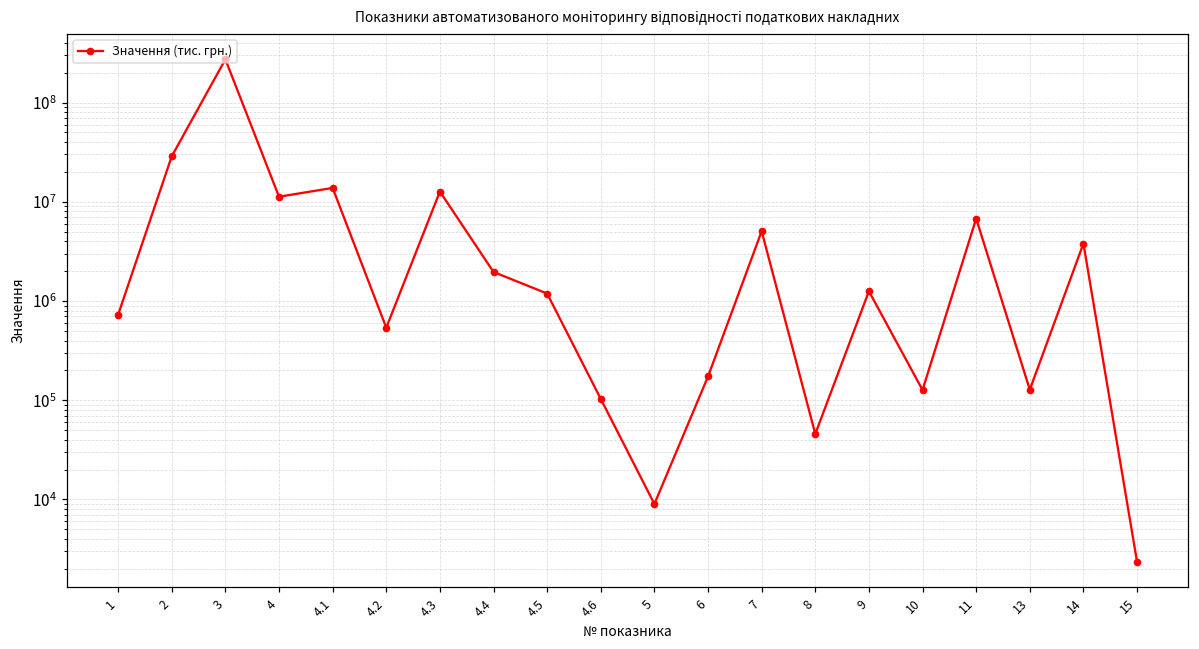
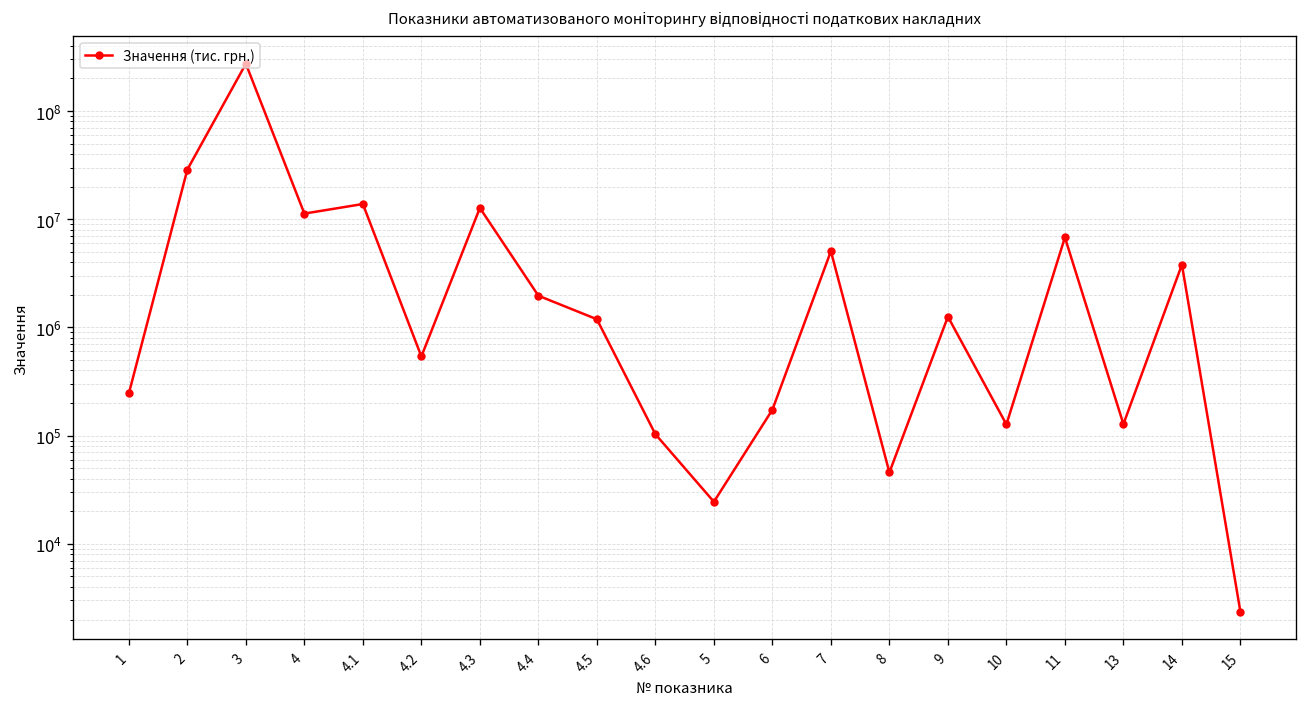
1: 700000 -> 250000
5: 9000 -> 24000
